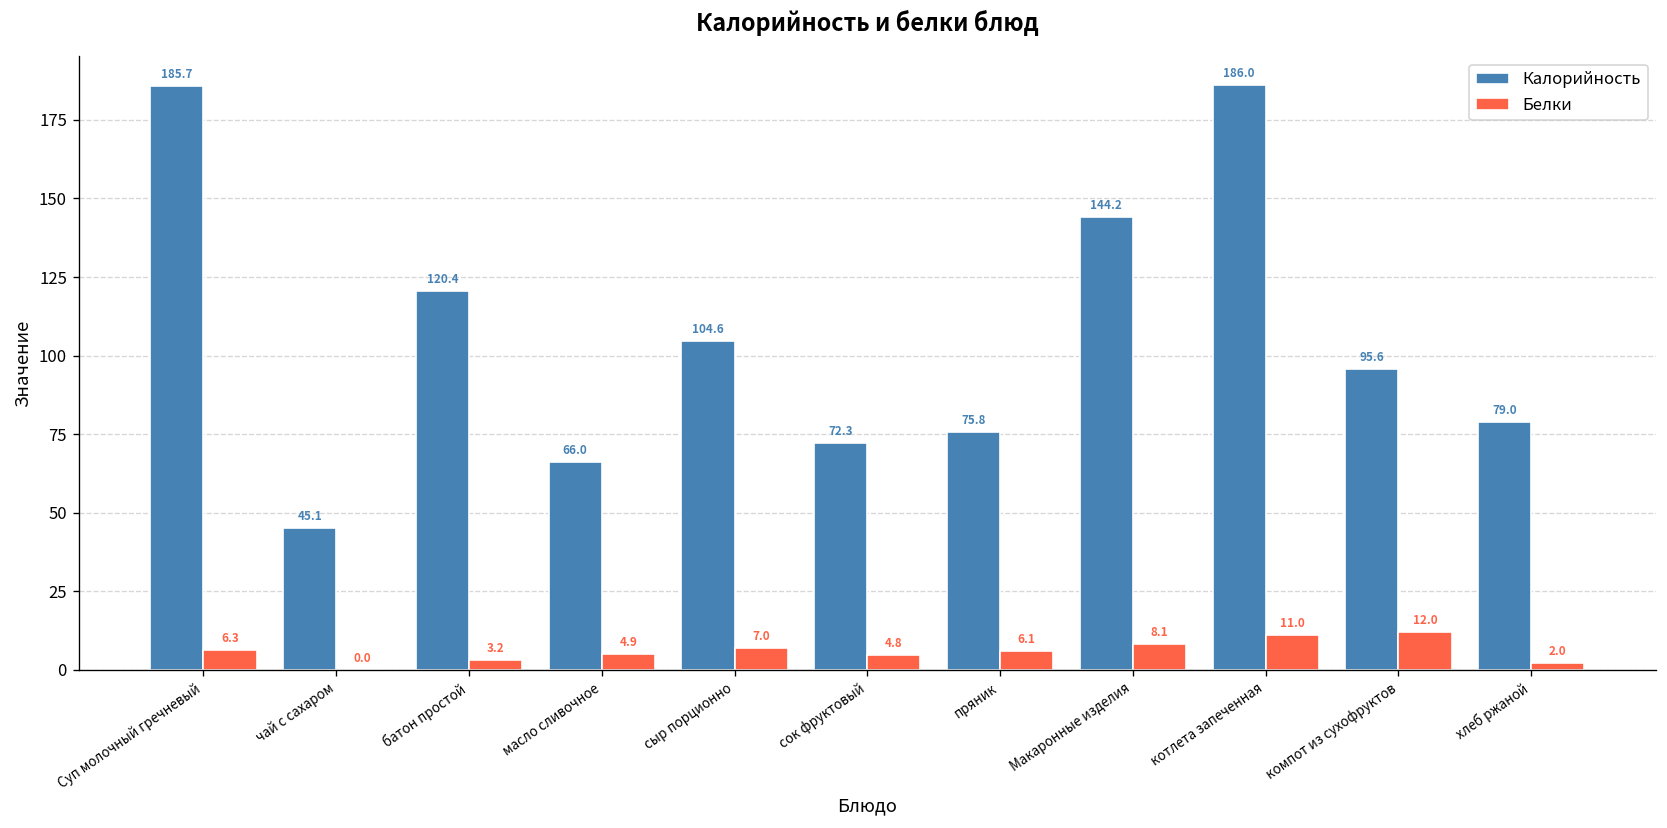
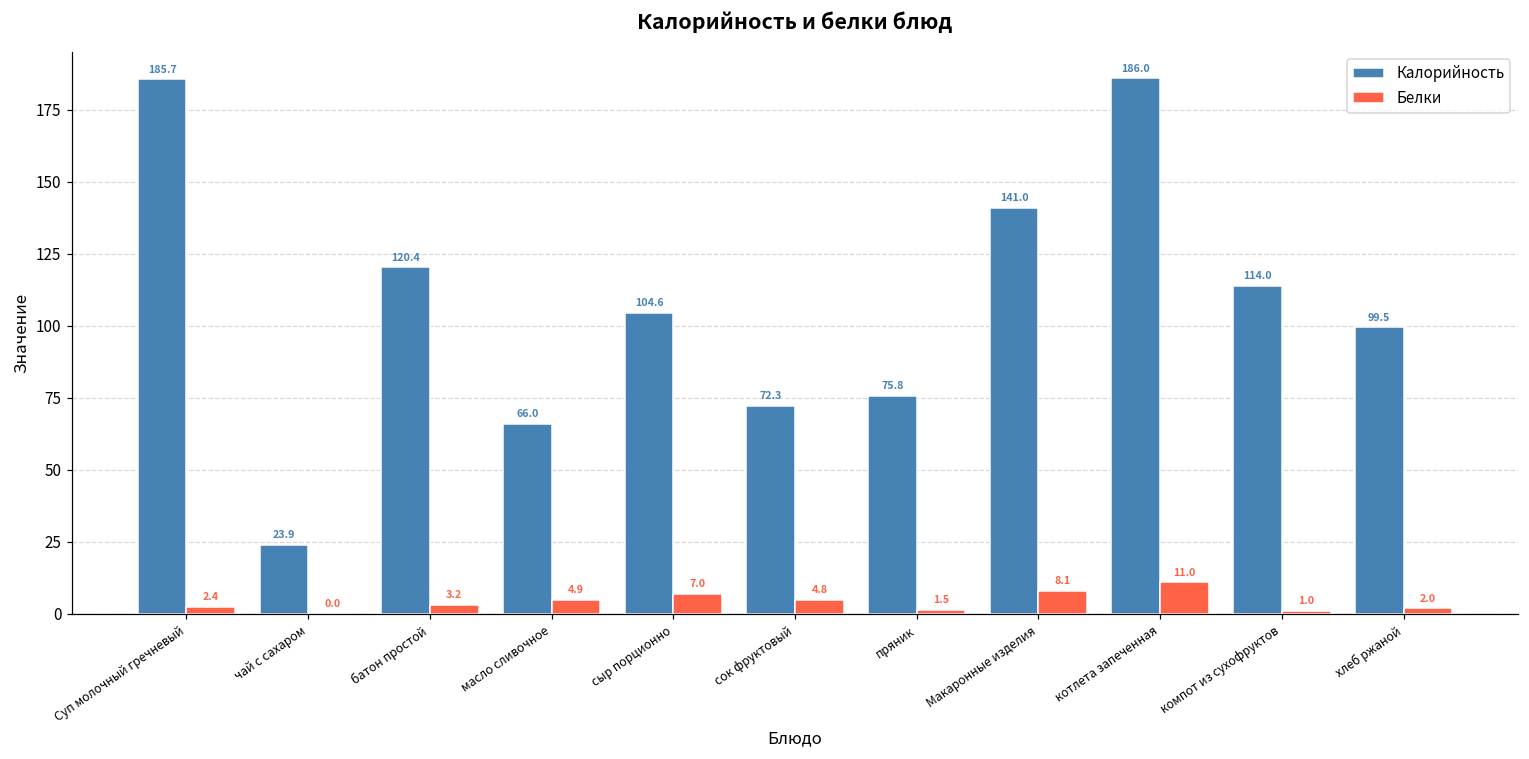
Белки, Суп молочный гречневый: 6.3 -> 2.4
Калорийность, чай с сахаром: 45.1 -> 23.9
Белки, пряник: 6.1 -> 1.5
Калорийность, Макаронные изделия: 144.2 -> 141.0
Калорийность, компот из сухофруктов: 95.6 -> 114.0
Белки, компот из сухофруктов: 12.0 -> 1.0
Калорийность, хлеб ржаной: 79.0 -> 99.5
